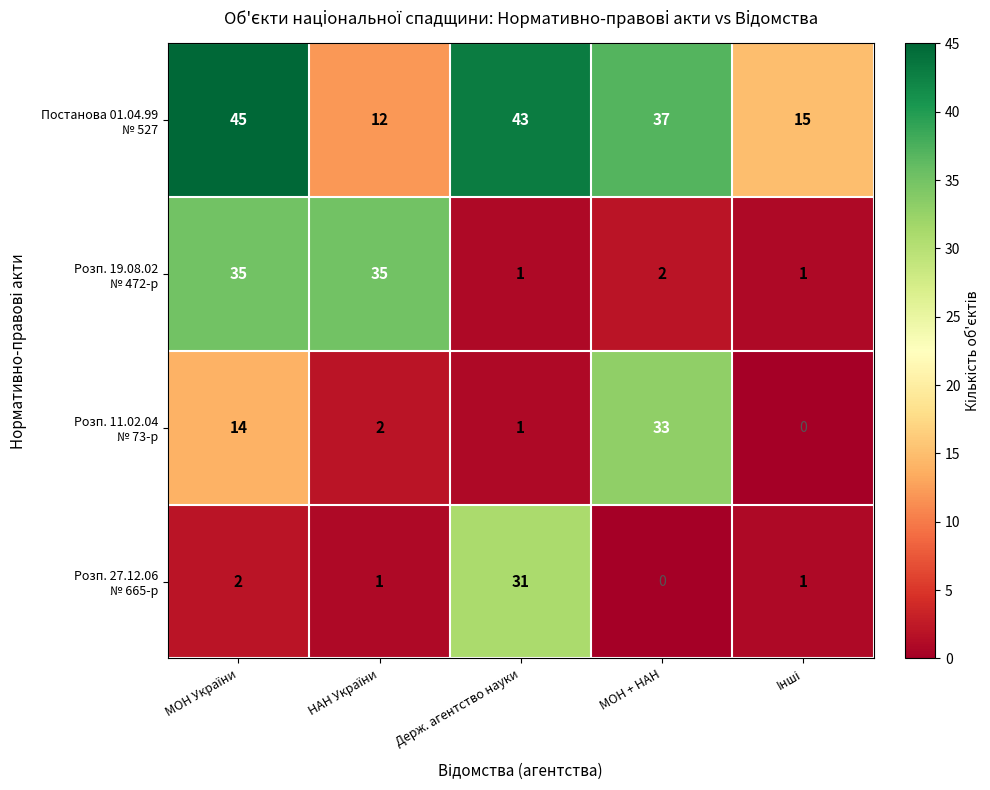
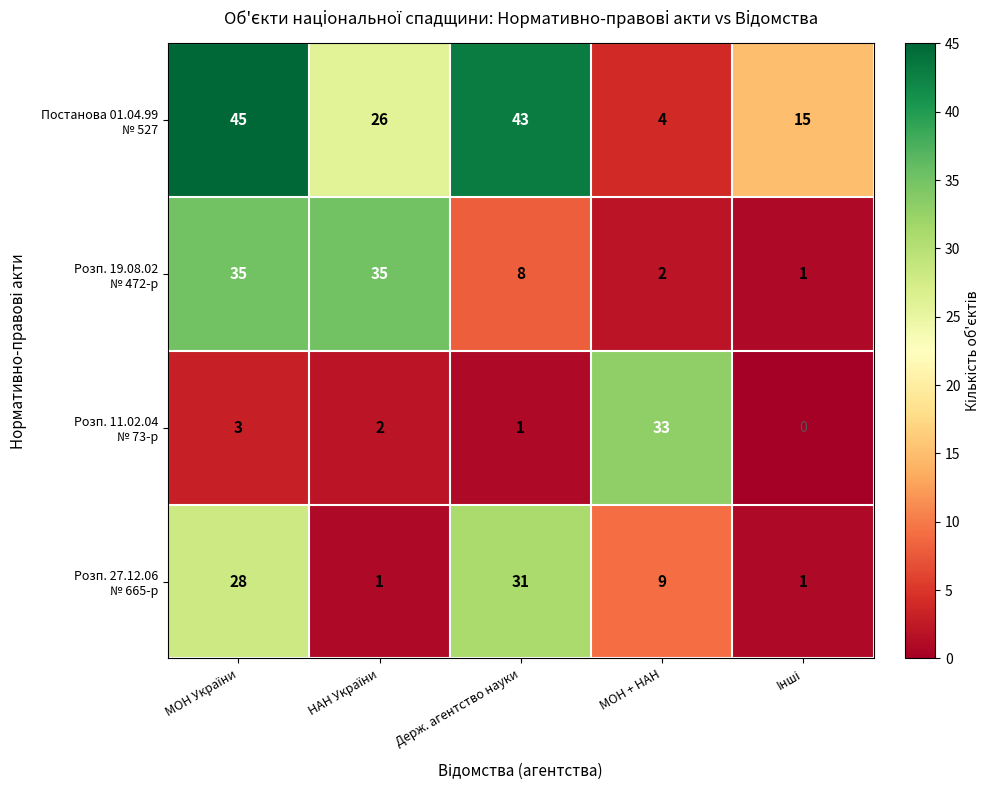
Постанова 01.04.99 № 527, НАН України: 12 -> 26
Постанова 01.04.99 № 527, МОН + НАН: 37 -> 4
Розп. 19.08.02 № 472-р, Держ. агентство науки: 1 -> 8
Розп. 11.02.04 № 73-р, МОН України: 14 -> 3
Розп. 27.12.06 № 665-р, МОН України: 2 -> 28
Розп. 27.12.06 № 665-р, МОН + НАН: 0 -> 9
